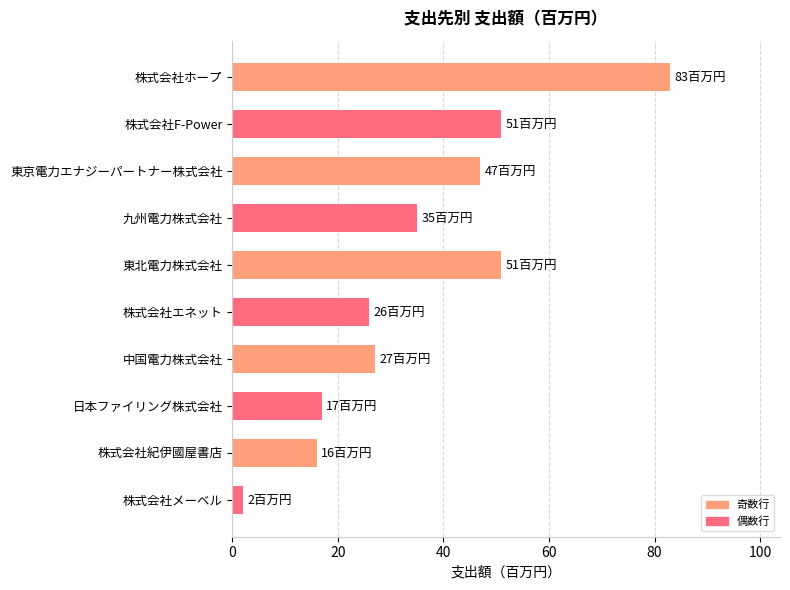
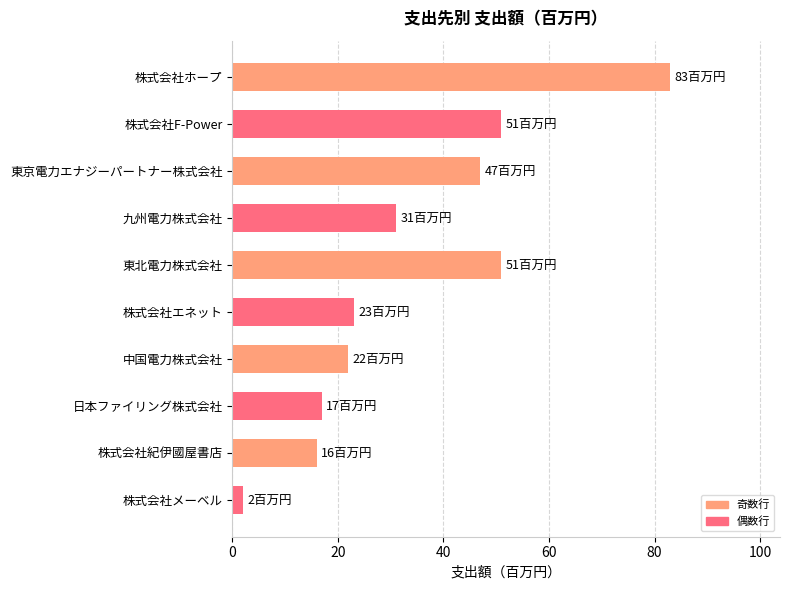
九州電力株式会社: 35 -> 31
株式会社エネット: 26 -> 23
中国電力株式会社: 27 -> 22
